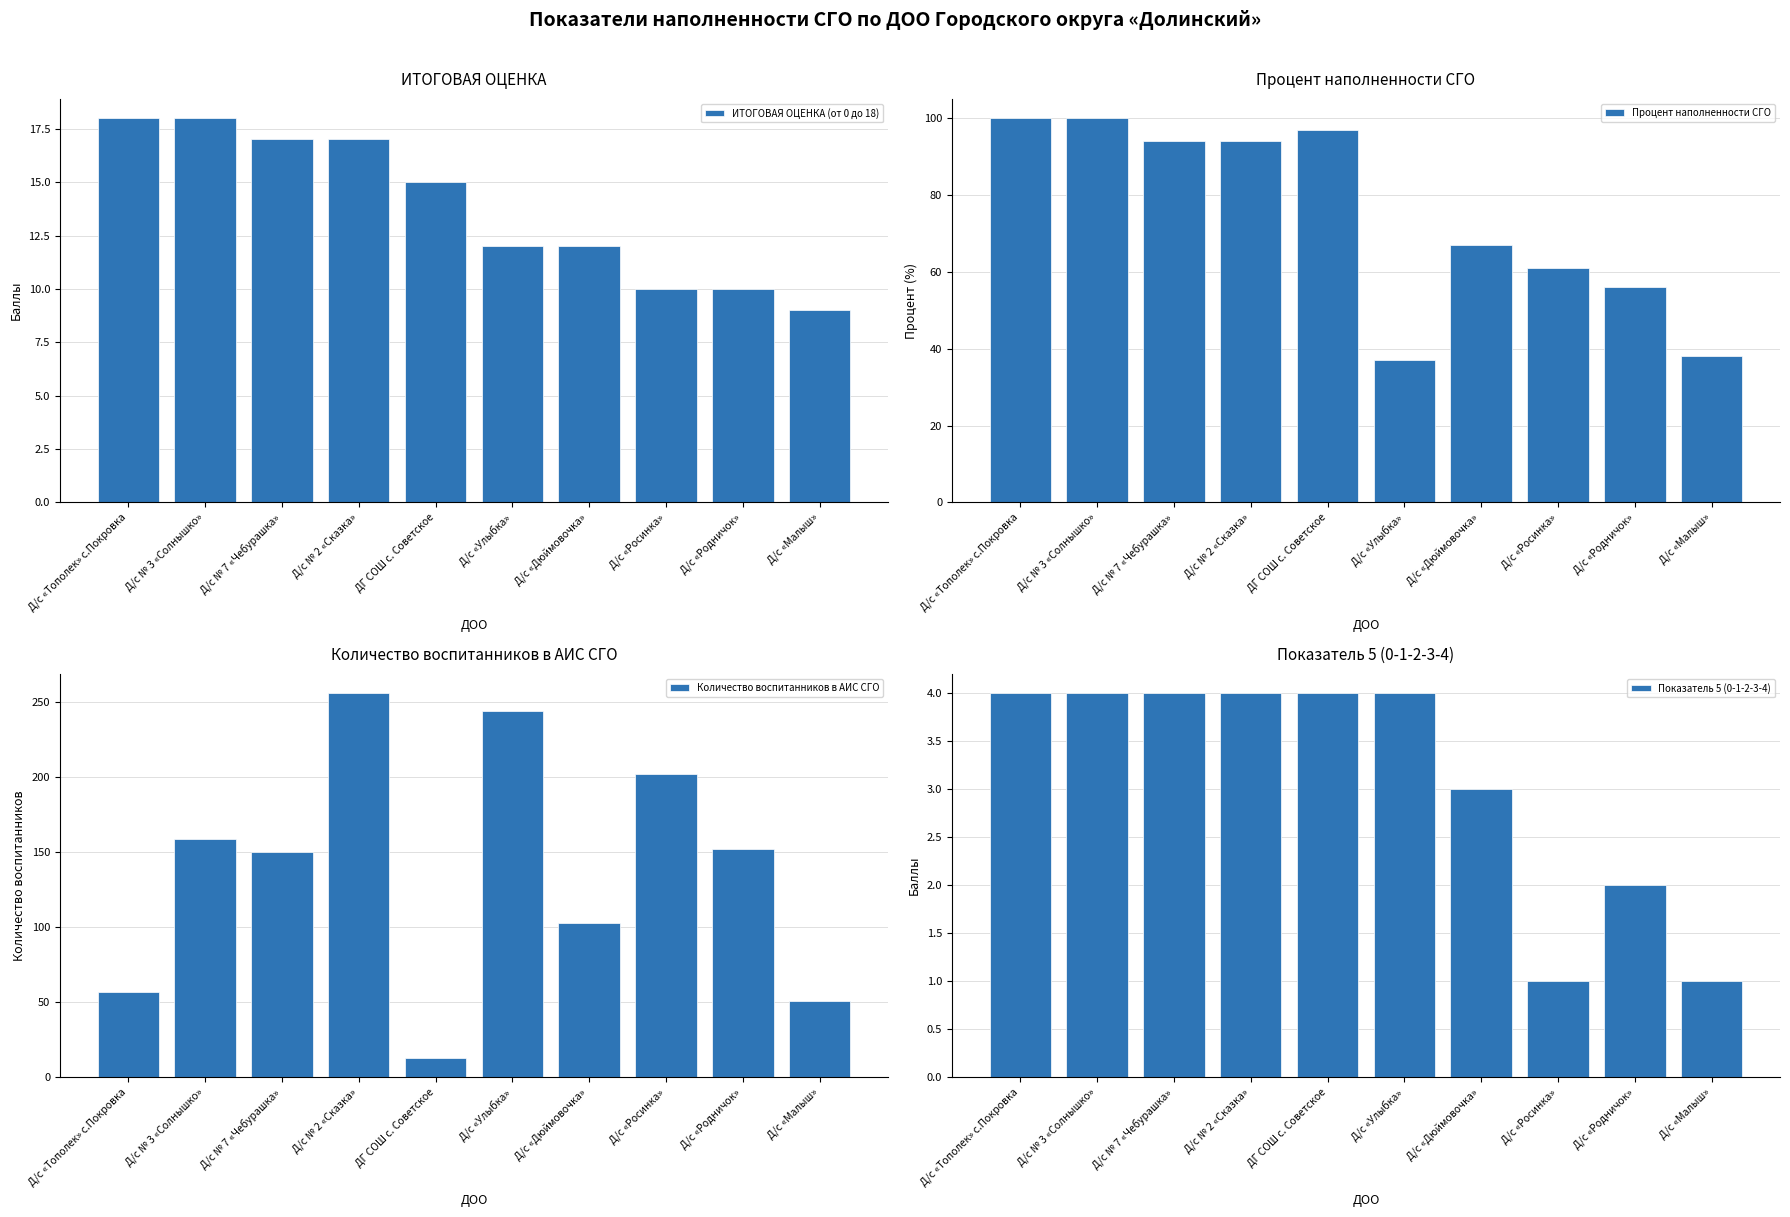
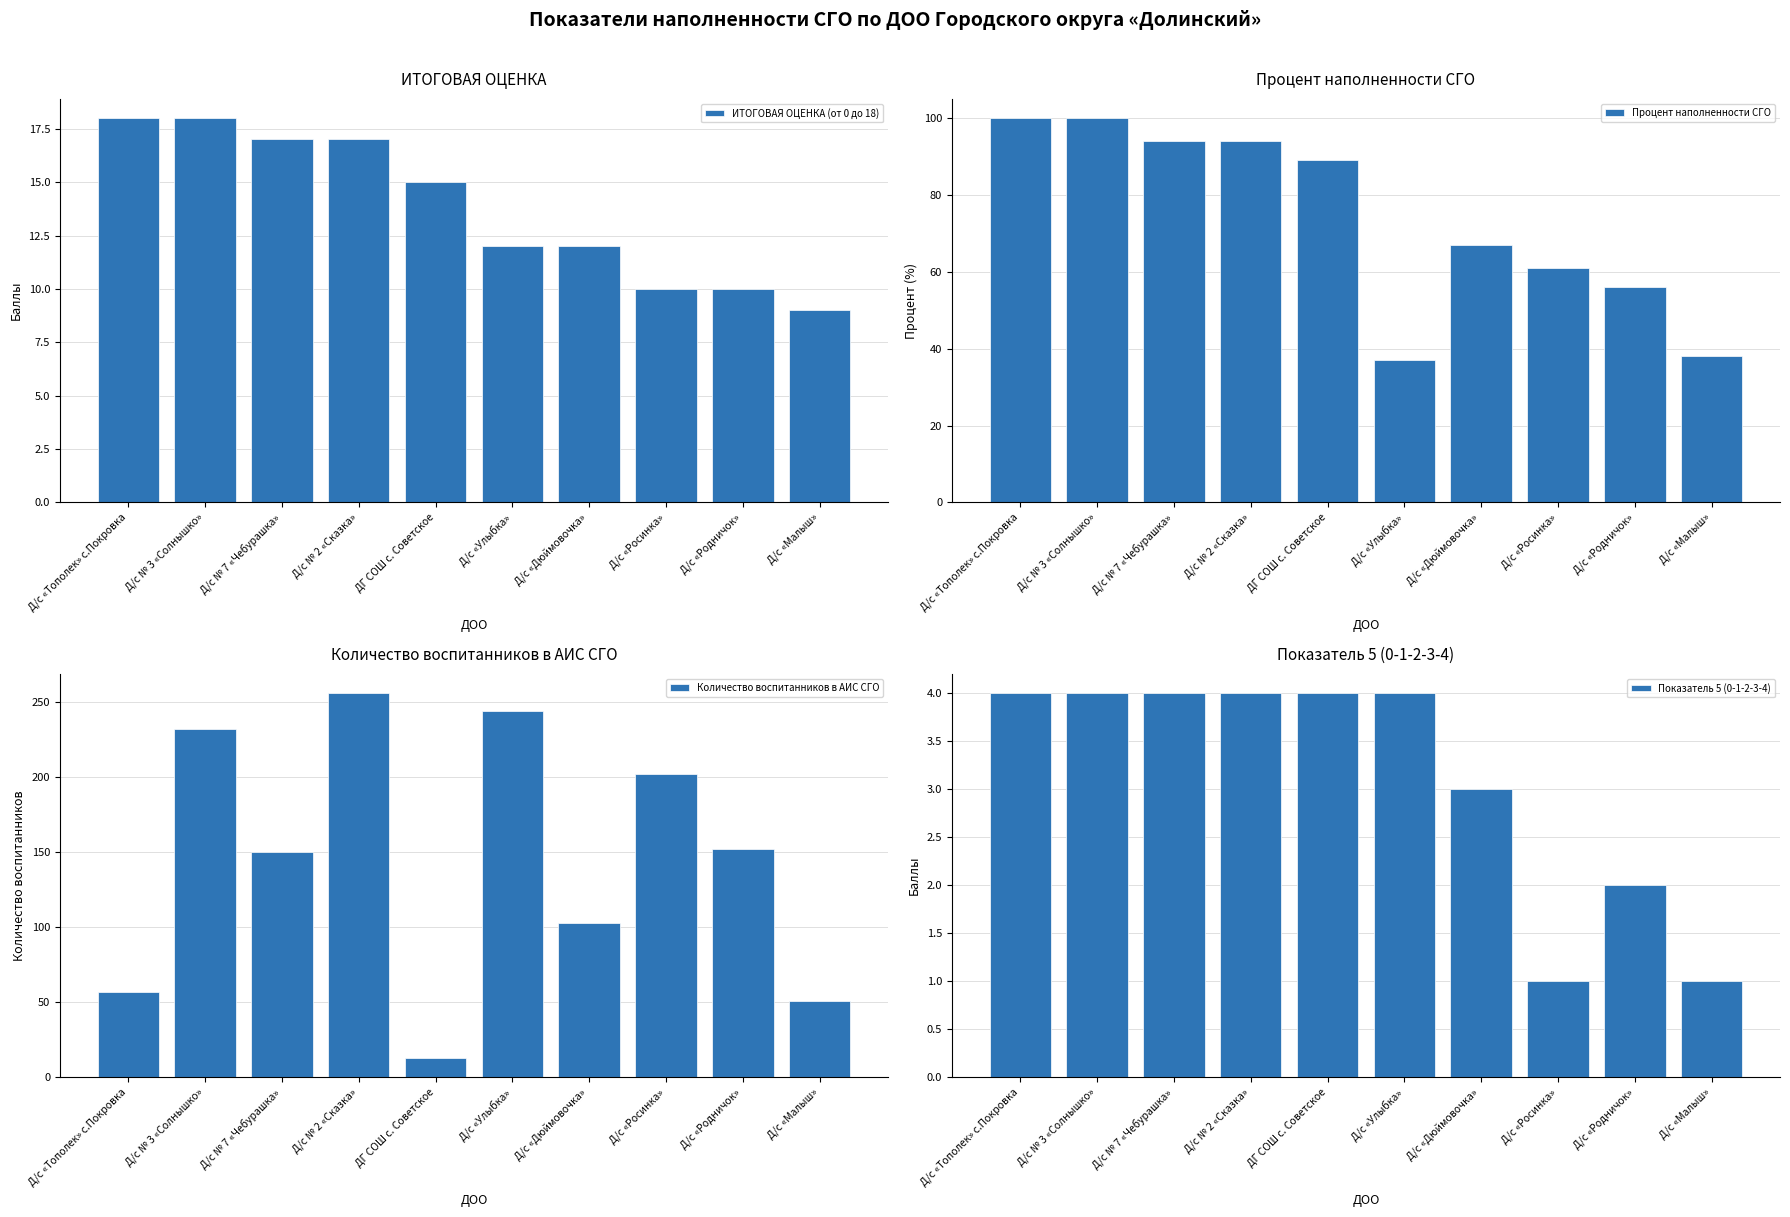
Процент наполненности СГО, ДГ СОШ с. Советское: 97 -> 89
Количество воспитанников в АИС СГО, Д/с № 3 «Солнышко»: 159 -> 232
